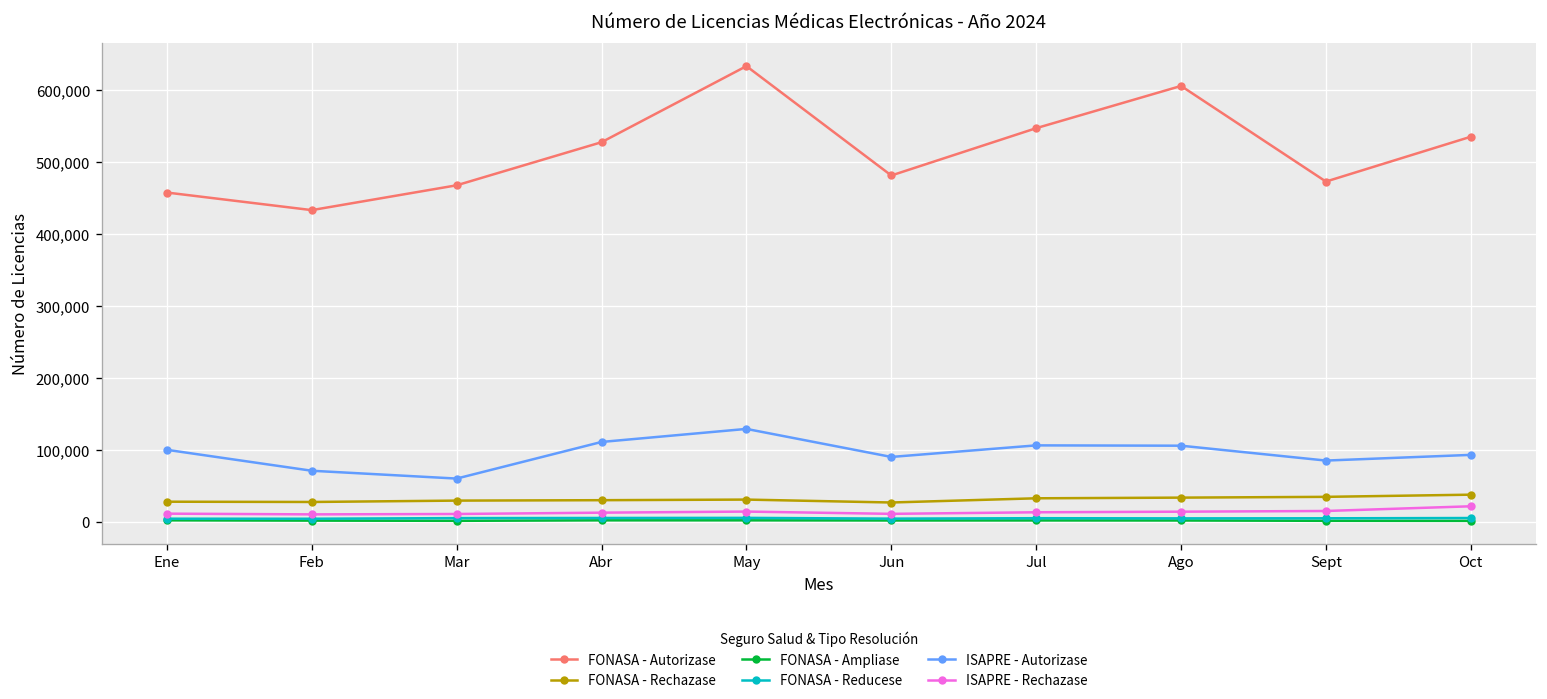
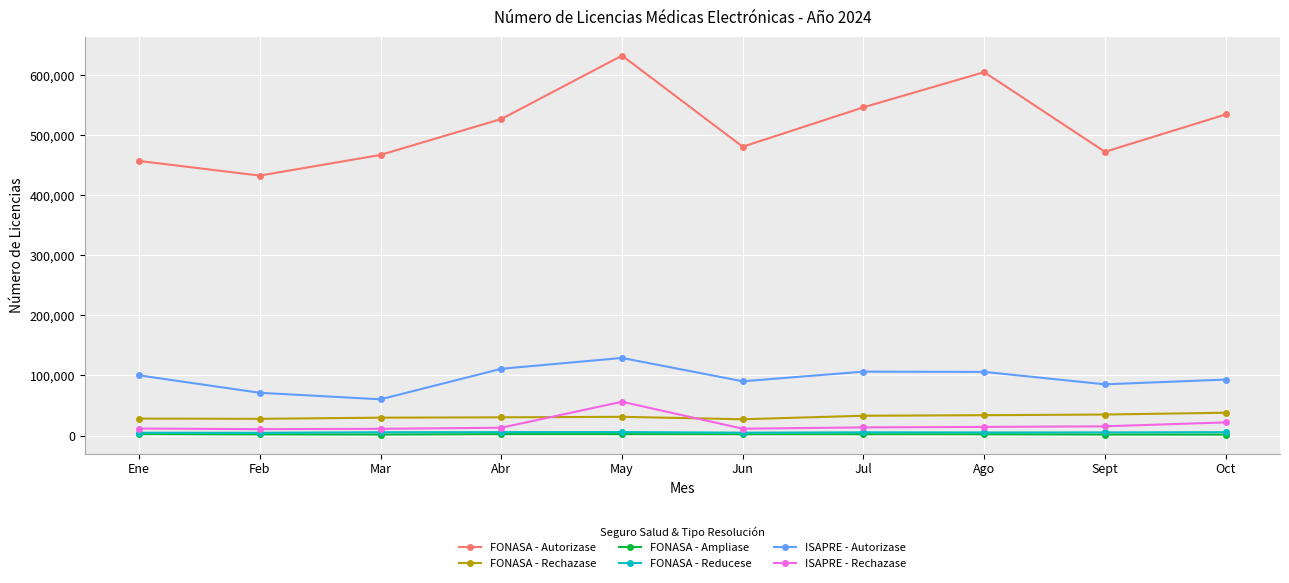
ISAPRE - Rechazase, May: 10,000 -> 60,000
